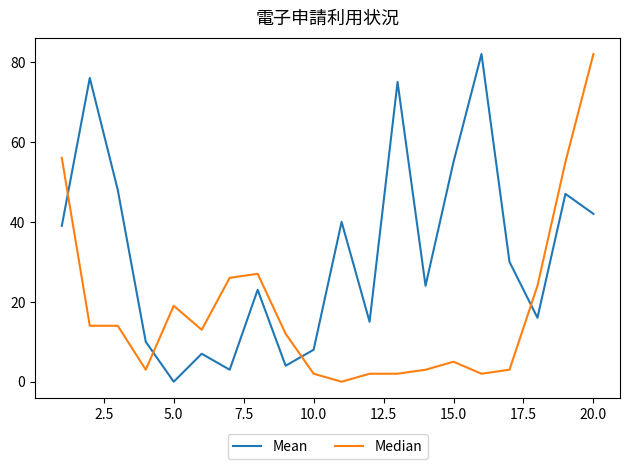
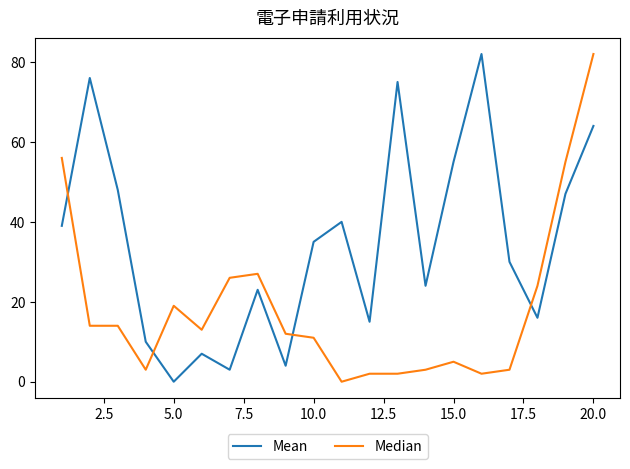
Mean, 10.0: 8 -> 35
Median, 10.0: 2 -> 11
Mean, 20.0: 42 -> 64
